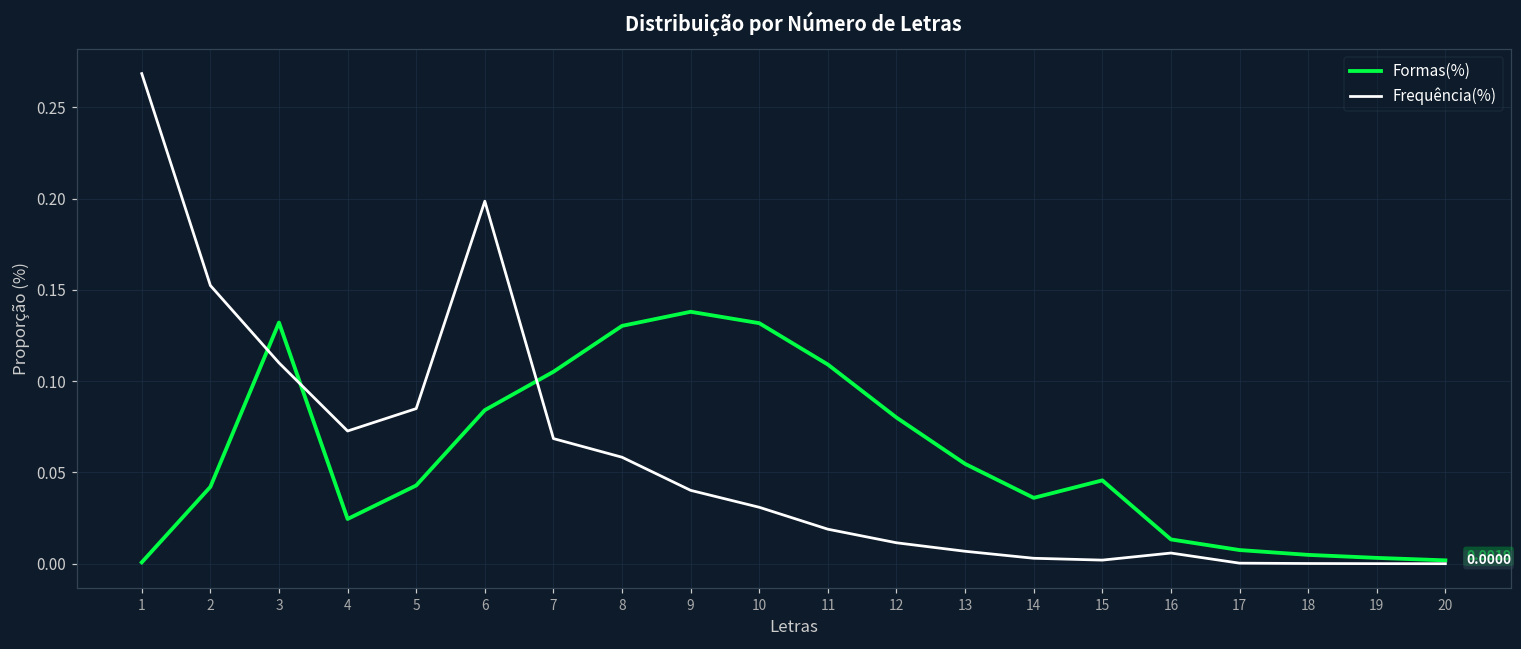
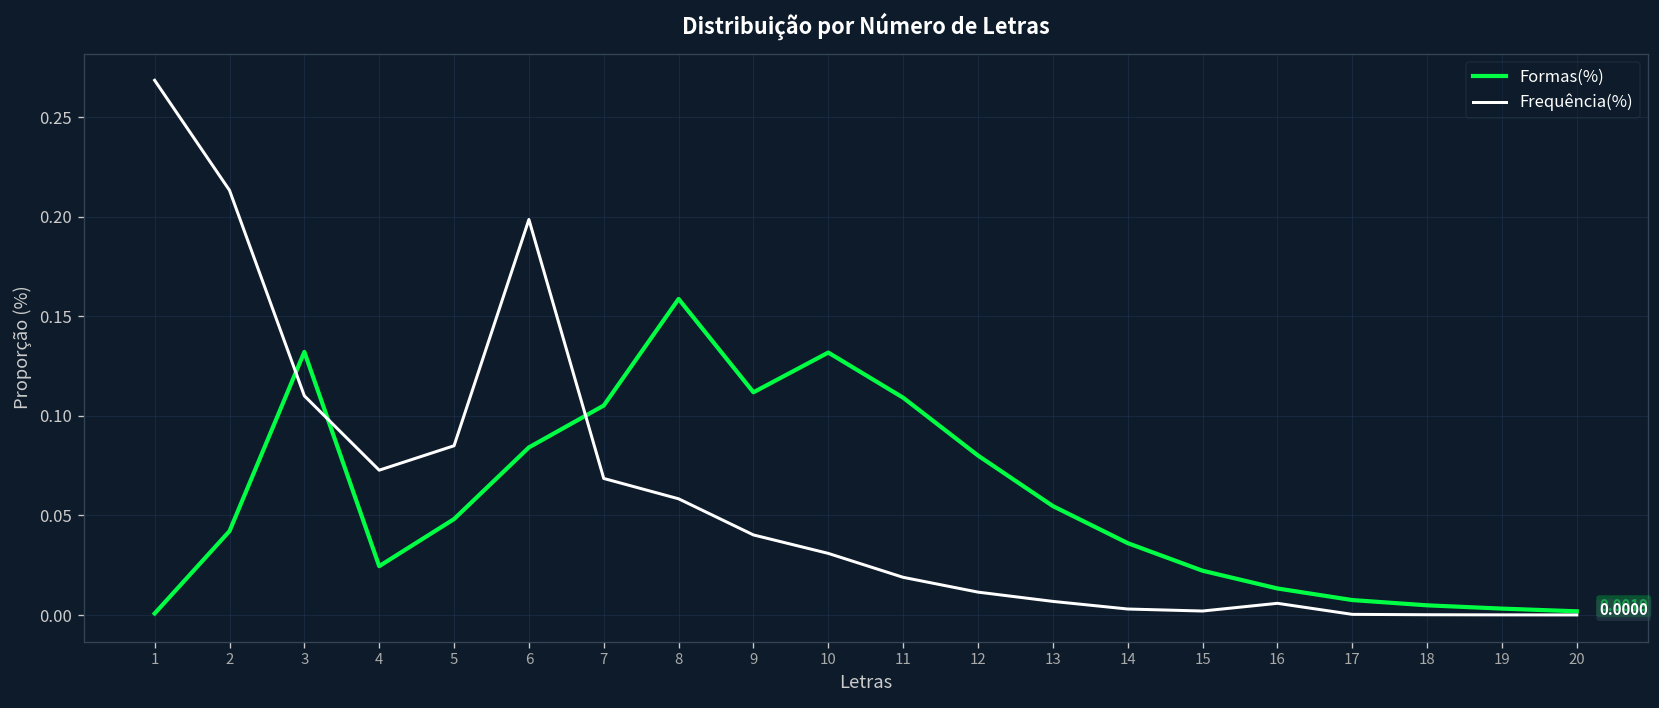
Frequência(%), 2: 0.152 -> 0.213
Formas(%), 5: 0.043 -> 0.048
Formas(%), 8: 0.130 -> 0.159
Formas(%), 9: 0.138 -> 0.112
Formas(%), 15: 0.046 -> 0.022
